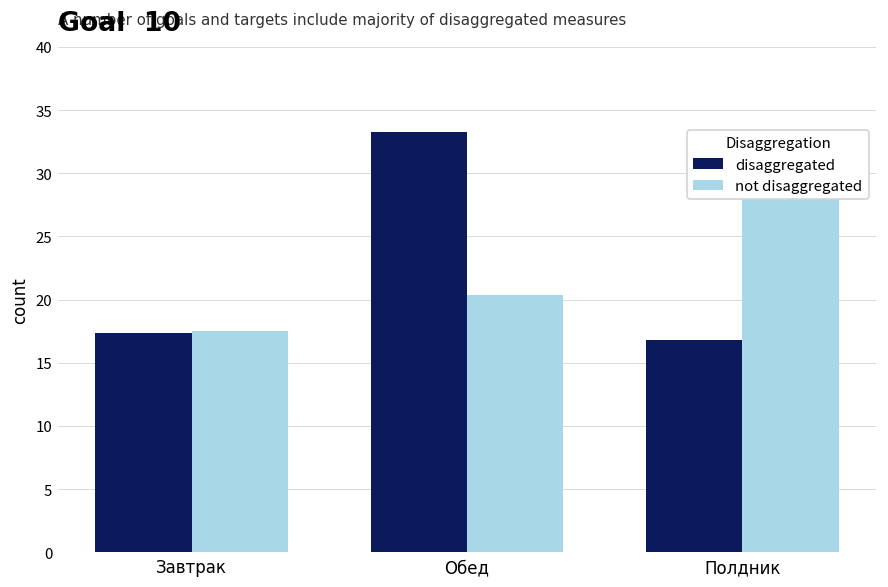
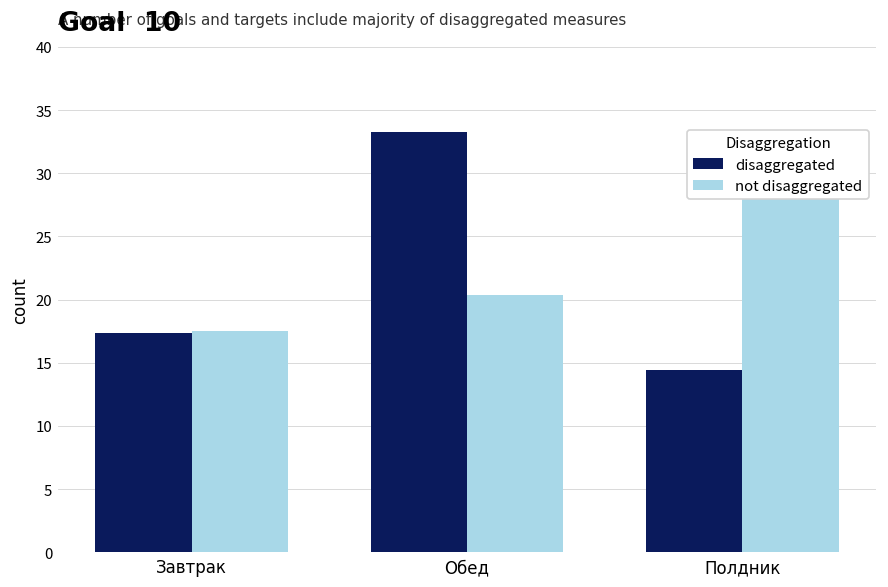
disaggregated, Полдник: 16.8 -> 14.4
